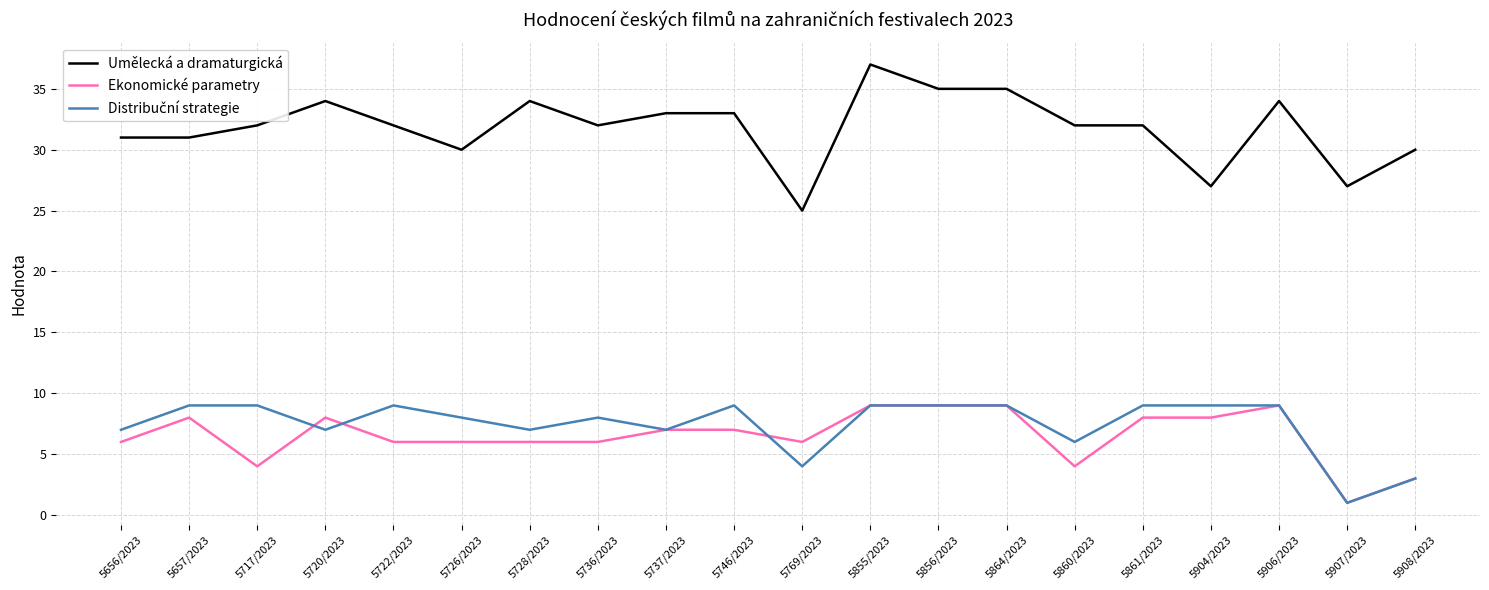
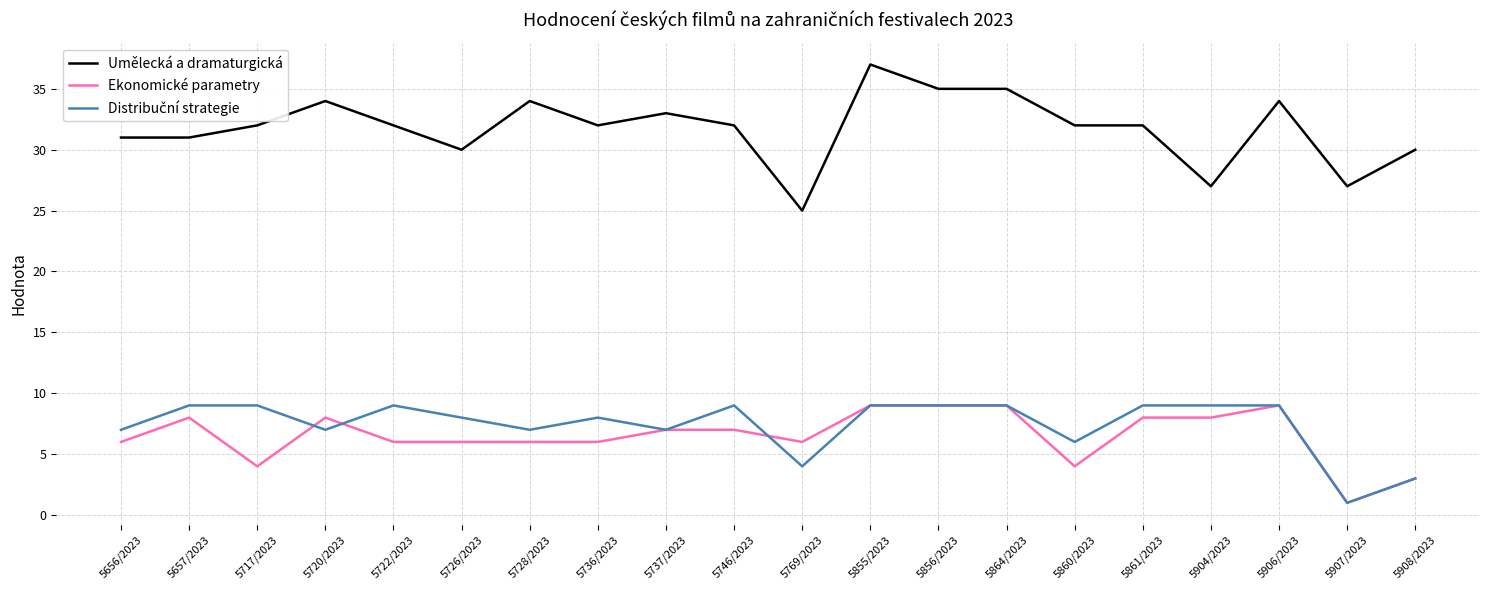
Umělecká a dramaturgická, 5746/2023: 33 -> 32
